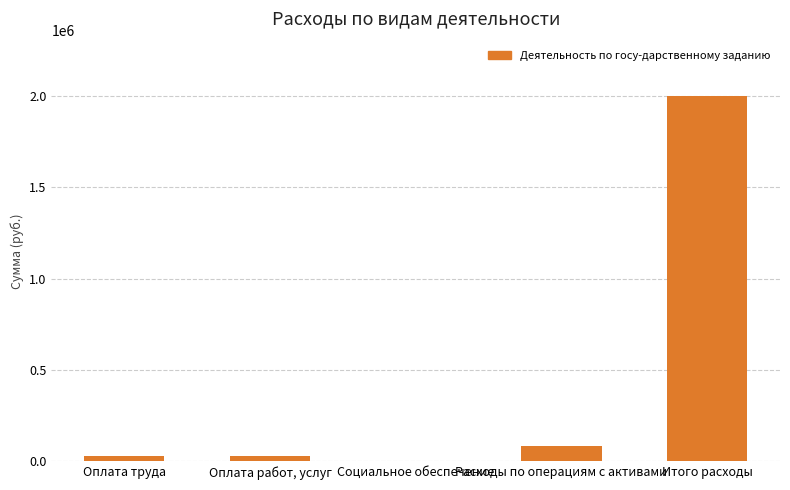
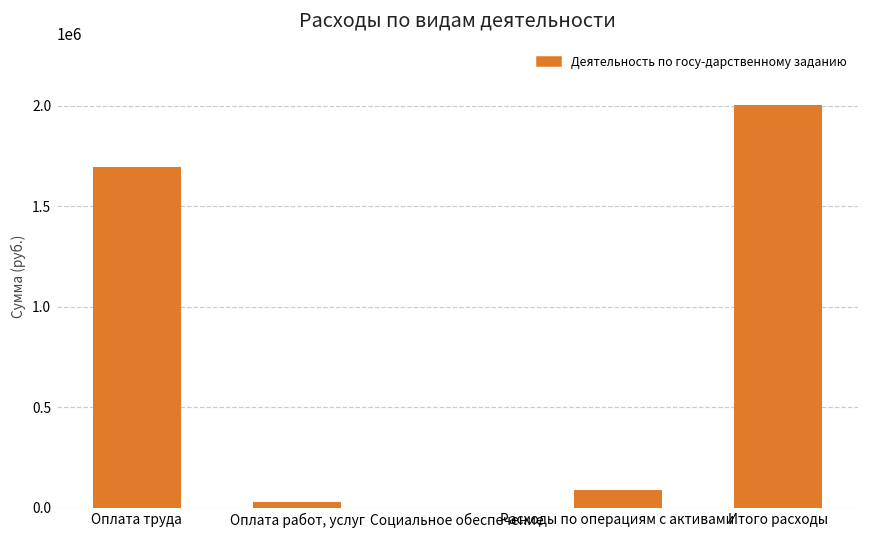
Оплата труда: 30000 -> 1690000
